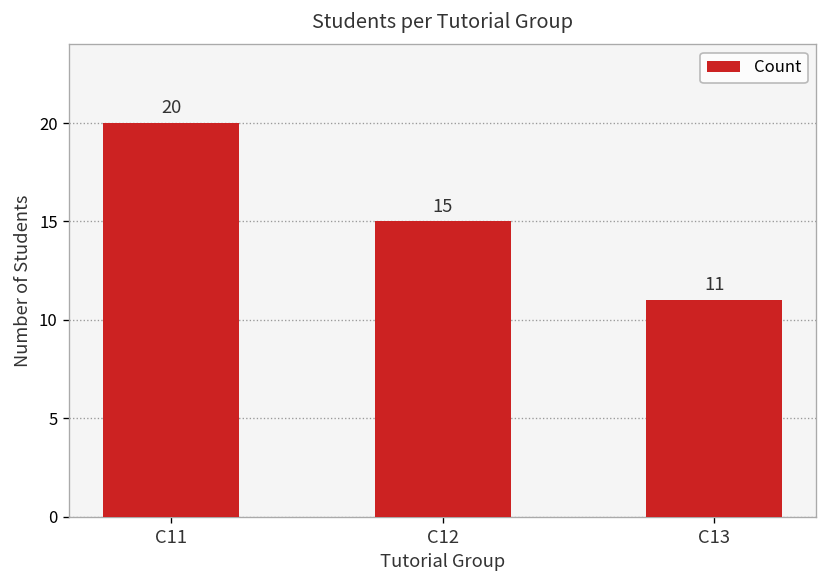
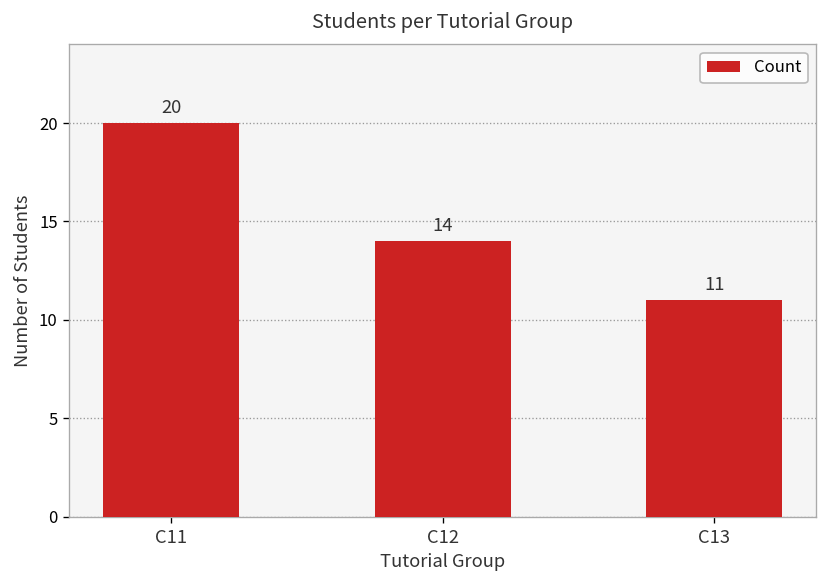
C12: 15 -> 14
